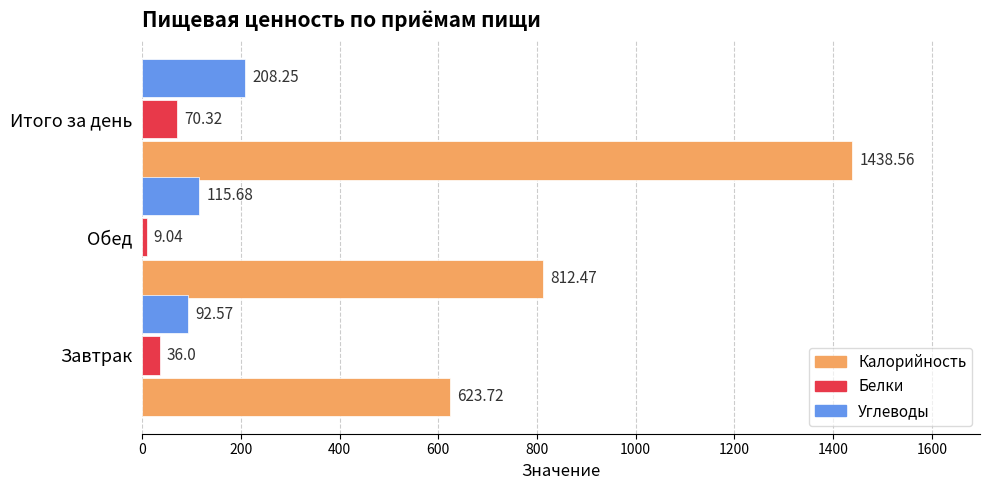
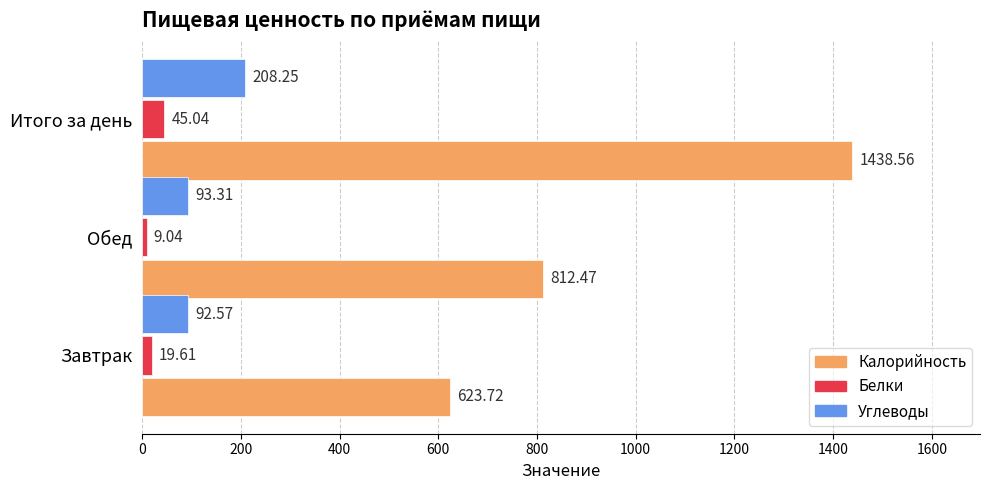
Белки, Итого за день: 70.32 -> 45.04
Углеводы, Обед: 115.68 -> 93.31
Белки, Завтрак: 36.0 -> 19.61
